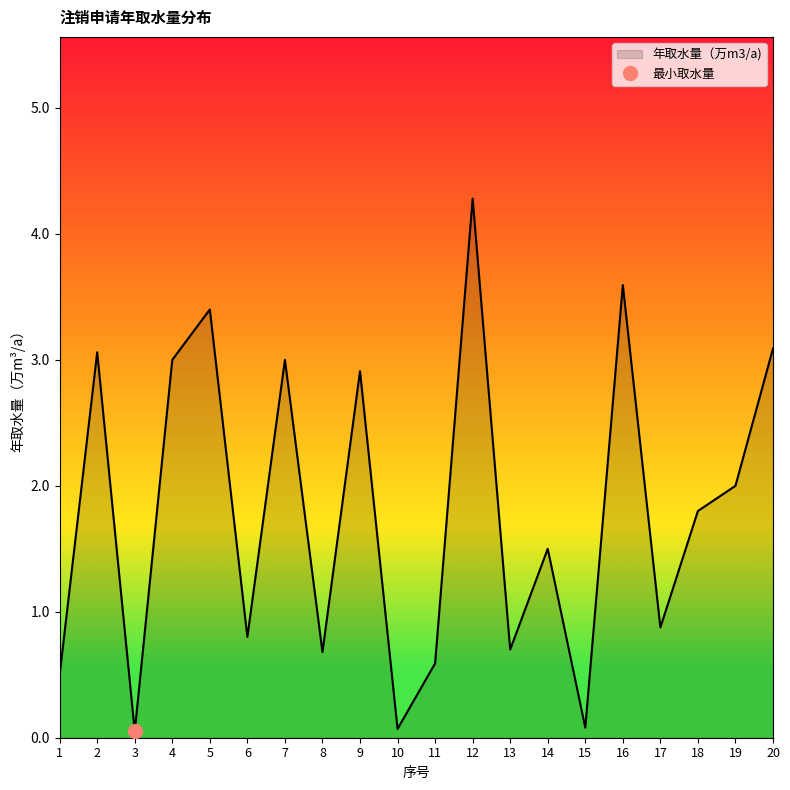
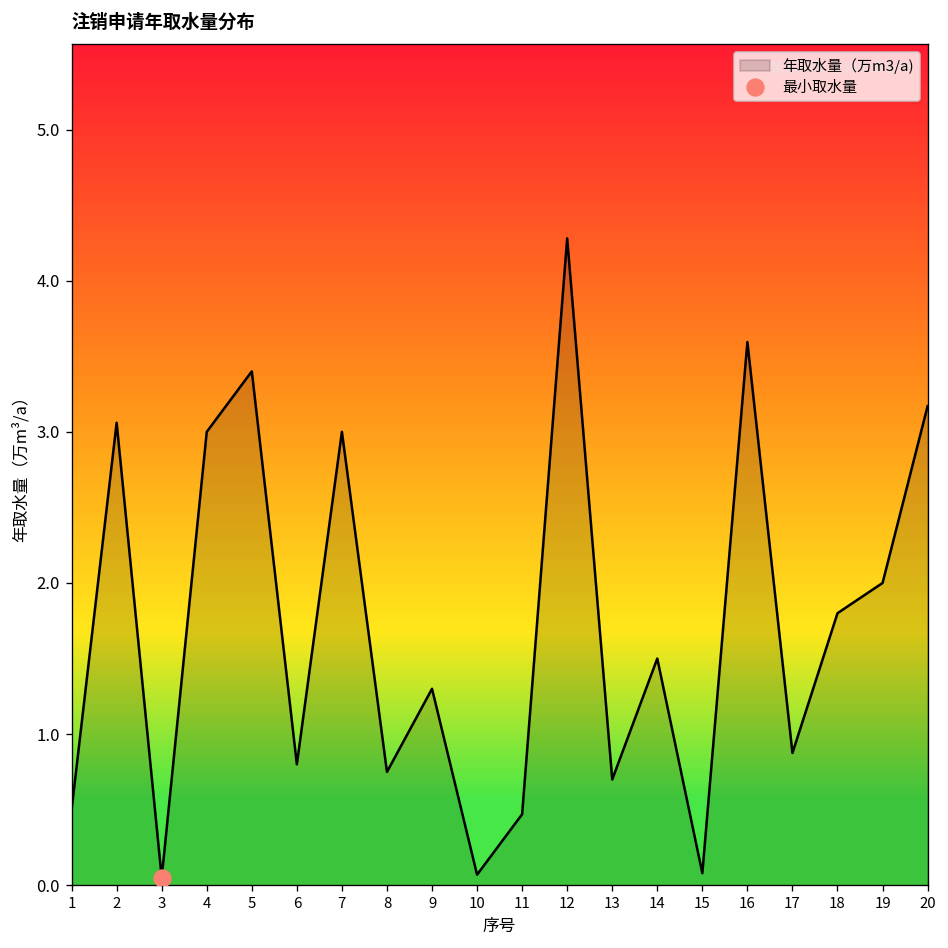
年取水量（万m3/a), 8: 0.68 -> 0.75
年取水量（万m3/a), 9: 2.91 -> 1.30
年取水量（万m3/a), 11: 0.59 -> 0.47
年取水量（万m3/a), 20: 3.09 -> 3.17
